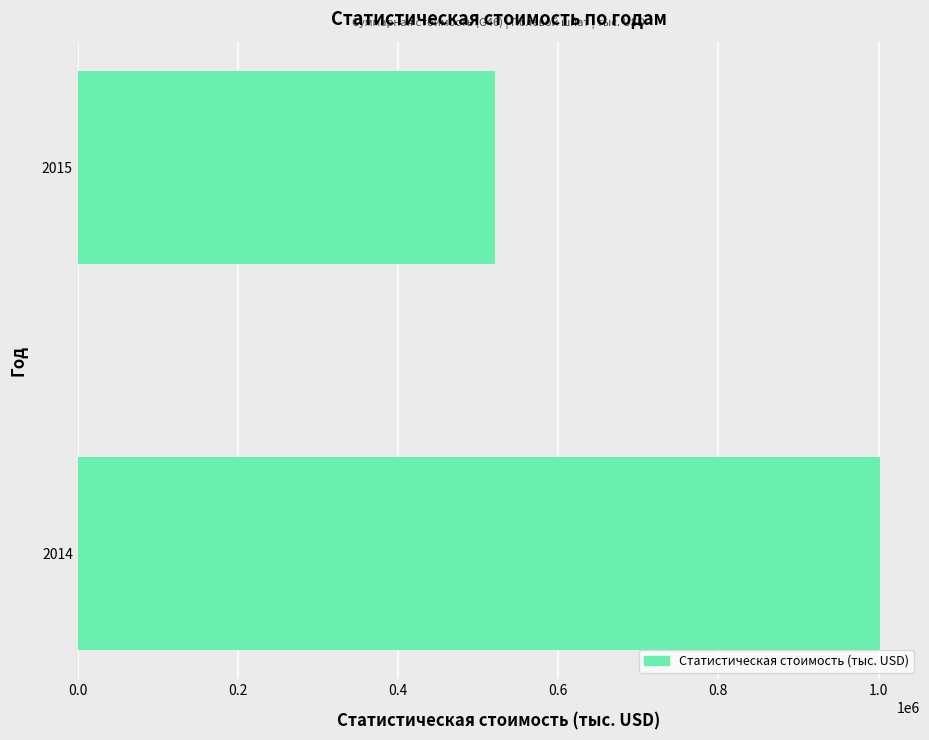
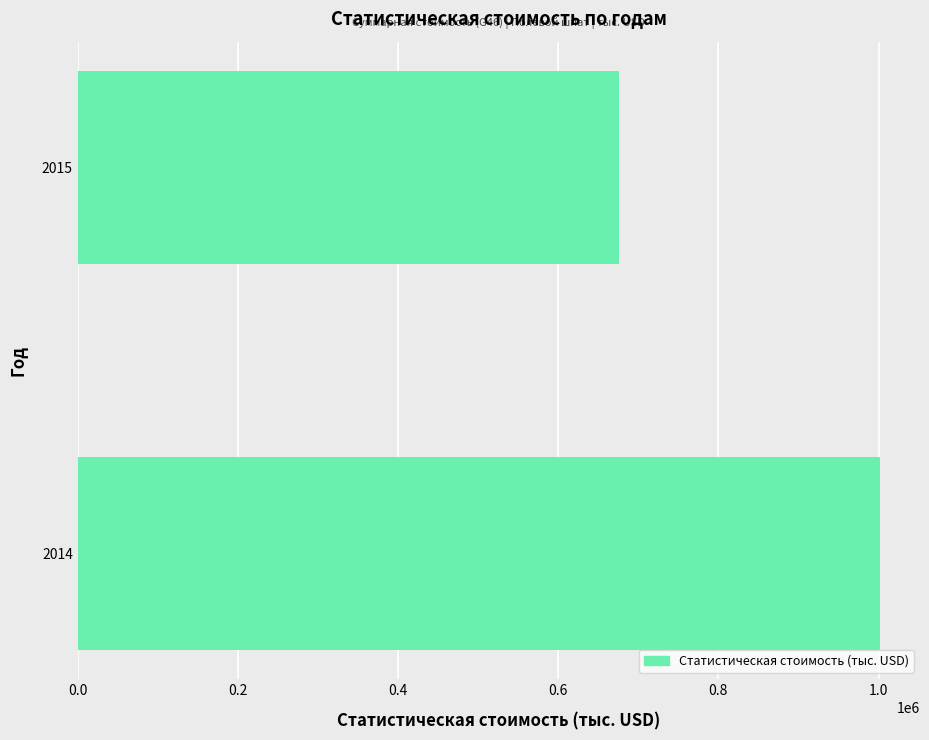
2015: 520000 -> 680000
